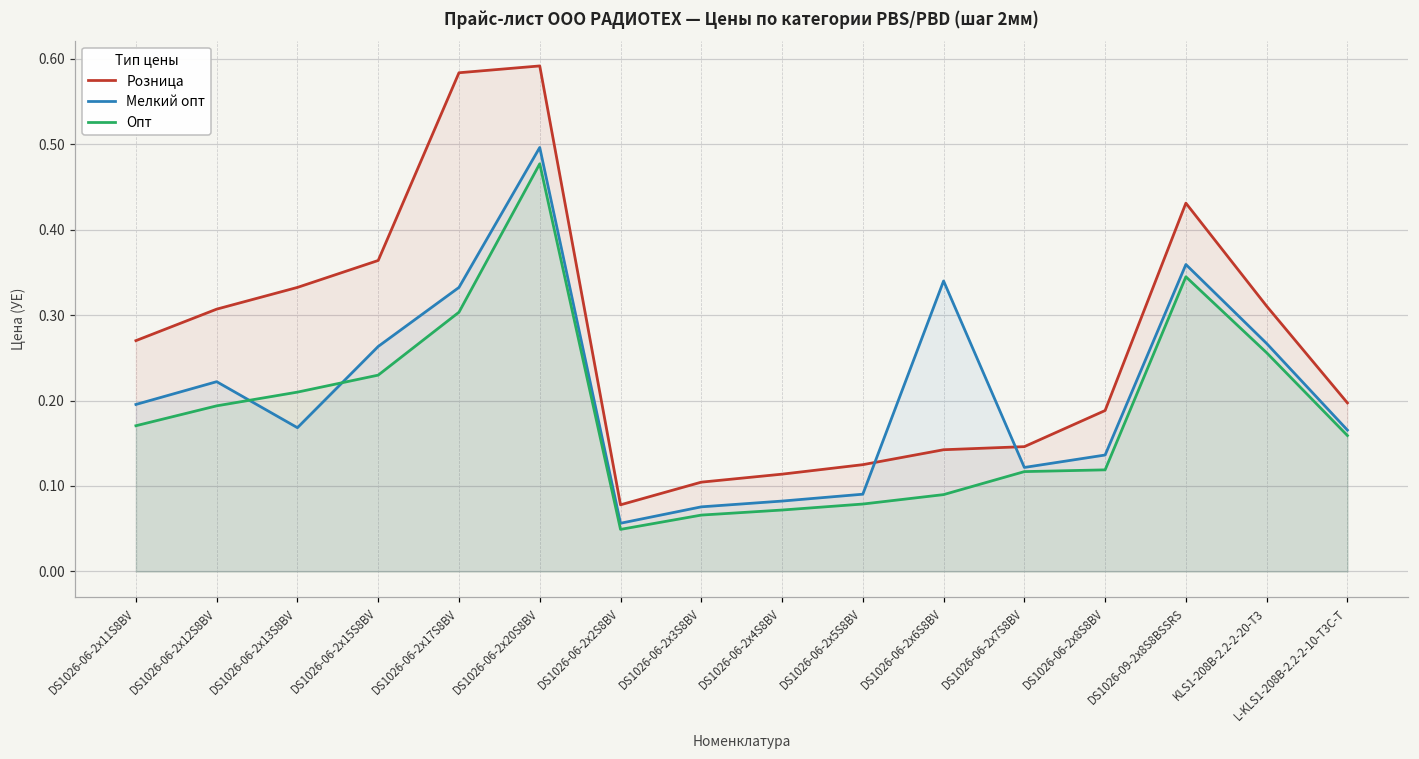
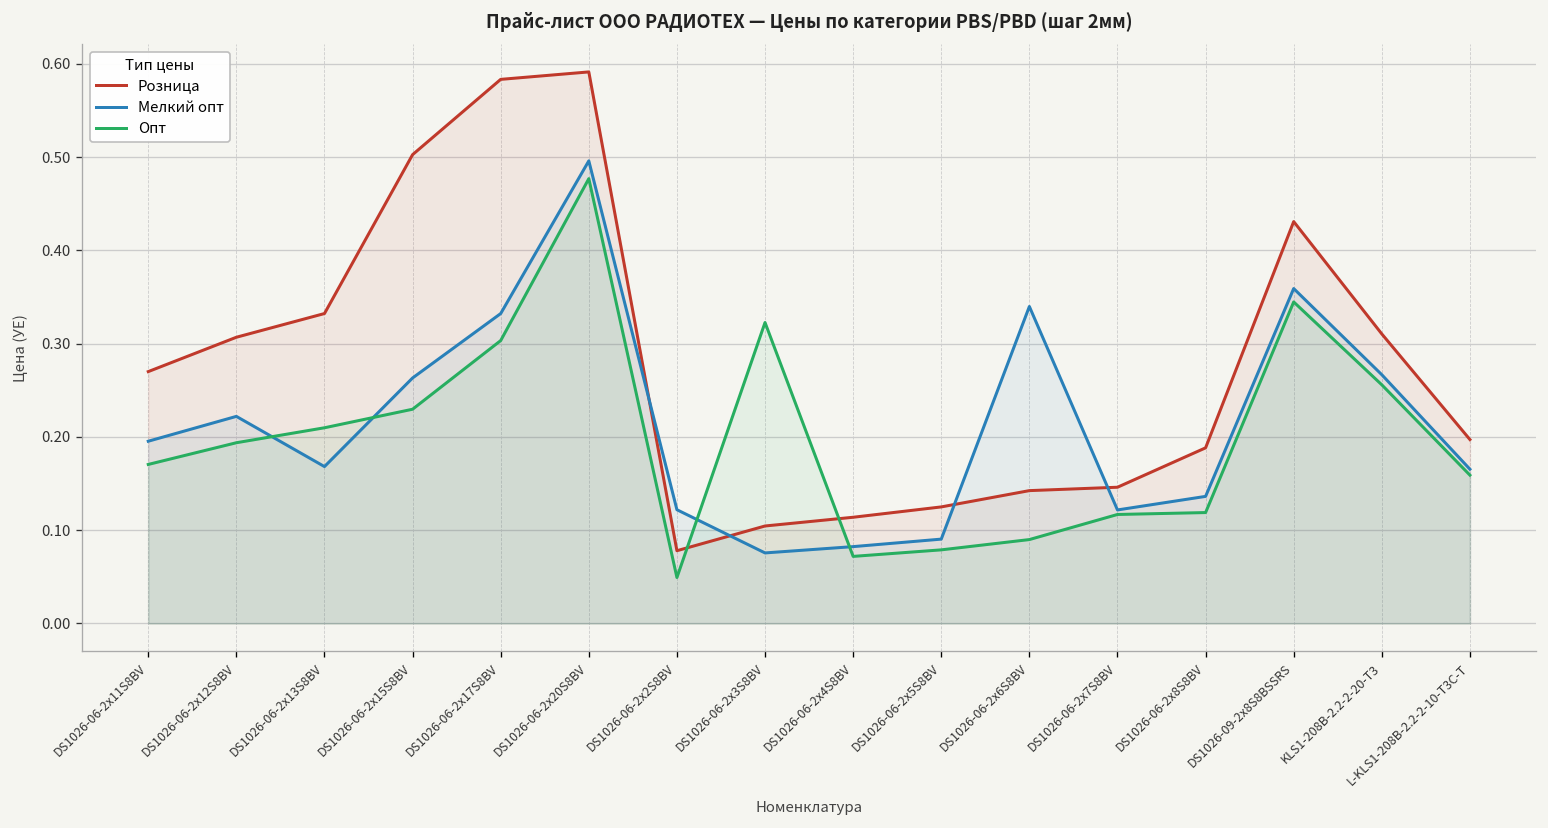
Розница, DS1026-06-2x15S8BV: 0.36 -> 0.50
Мелкий опт, DS1026-06-2x2S8BV: 0.06 -> 0.12
Опт, DS1026-06-2x3S8BV: 0.07 -> 0.32
